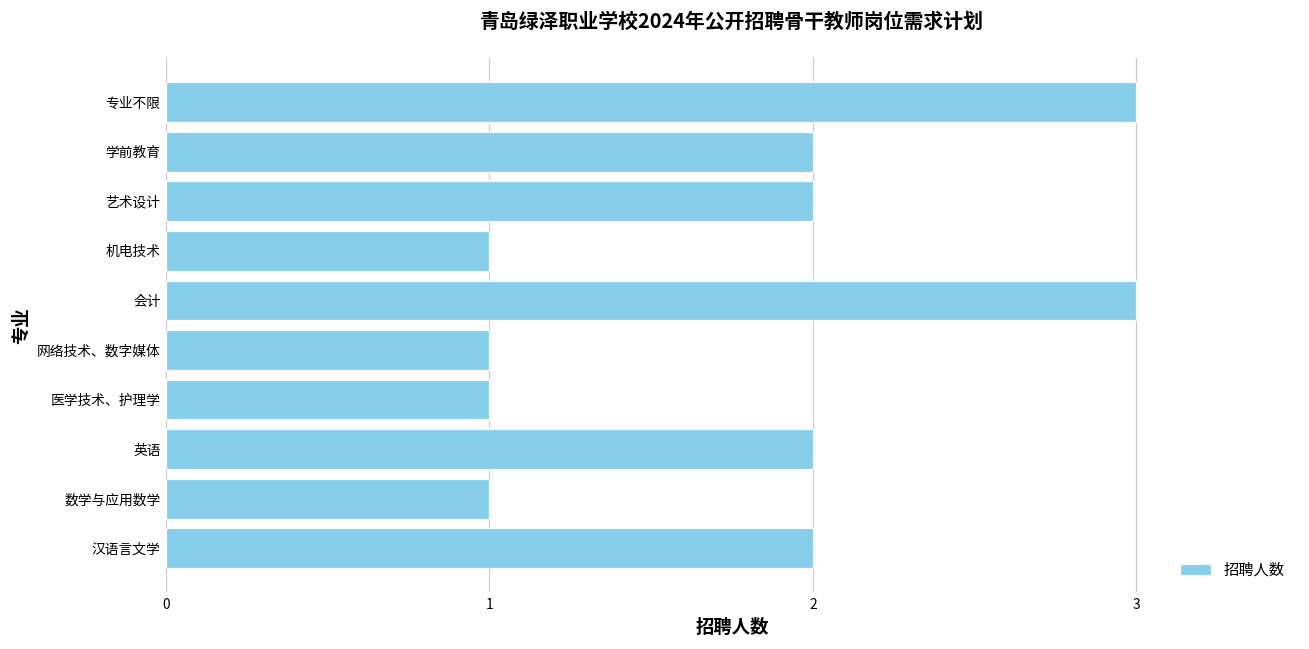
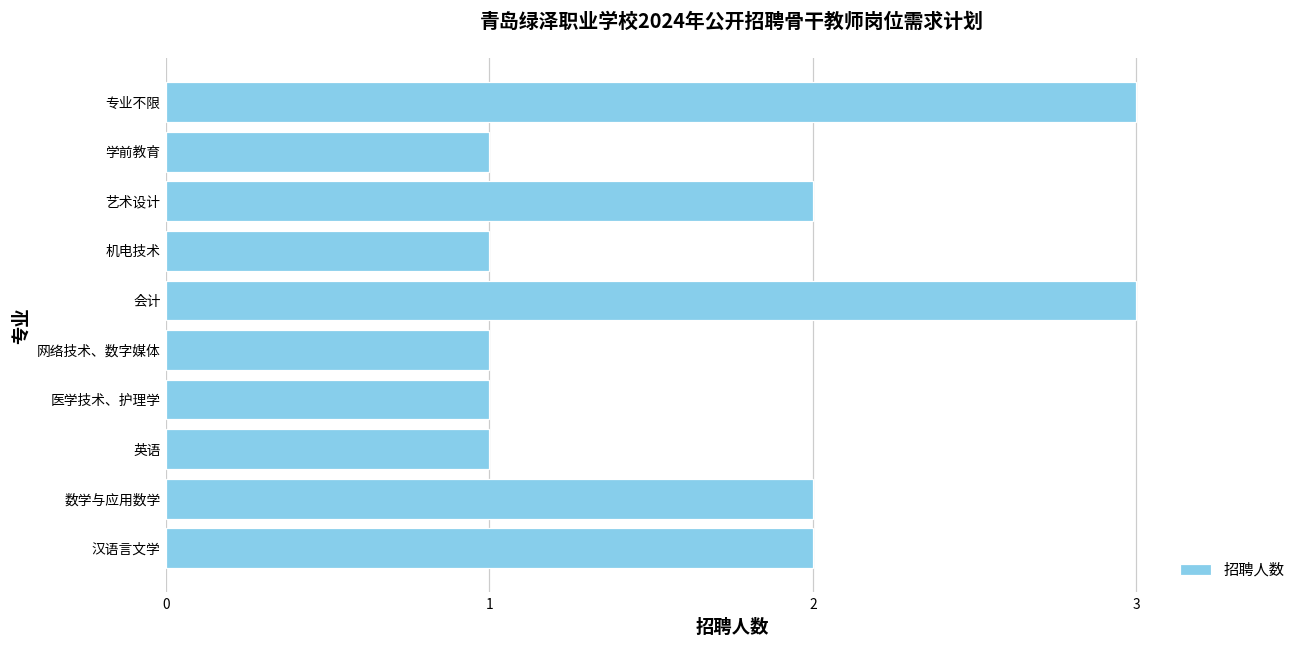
学前教育: 2 -> 1
英语: 2 -> 1
数学与应用数学: 1 -> 2
